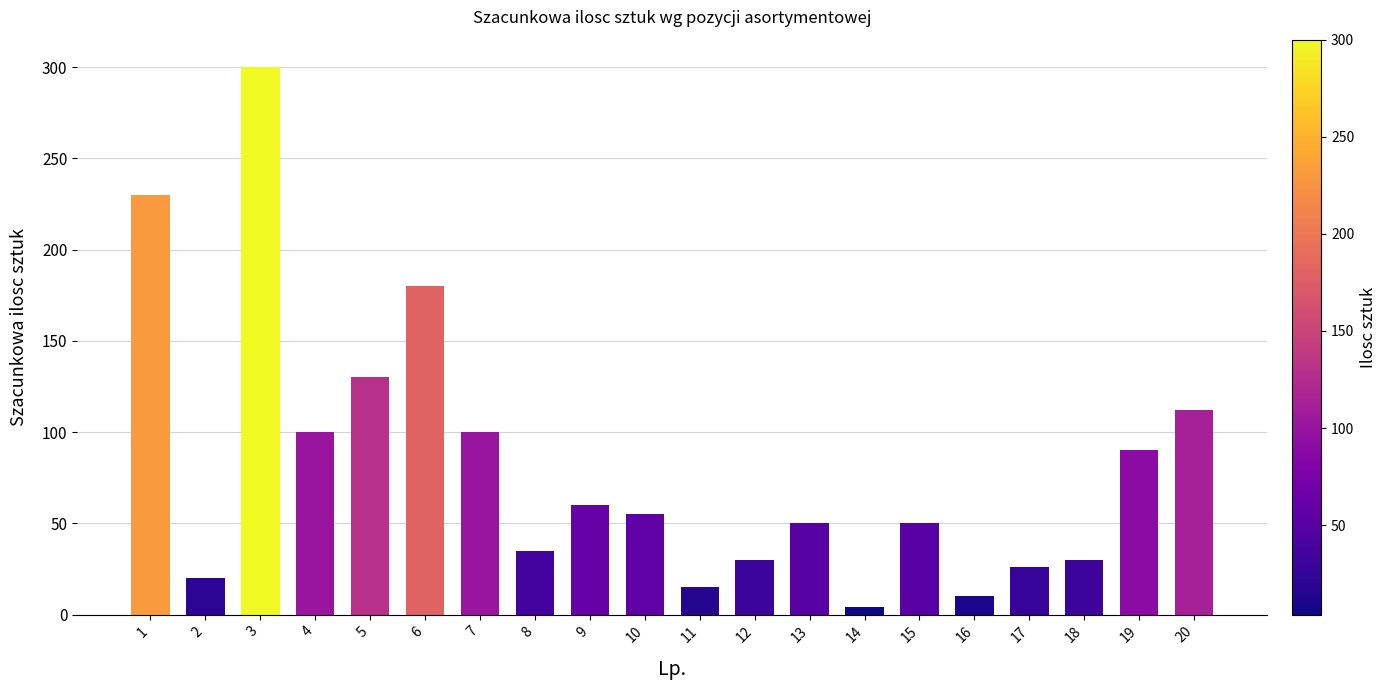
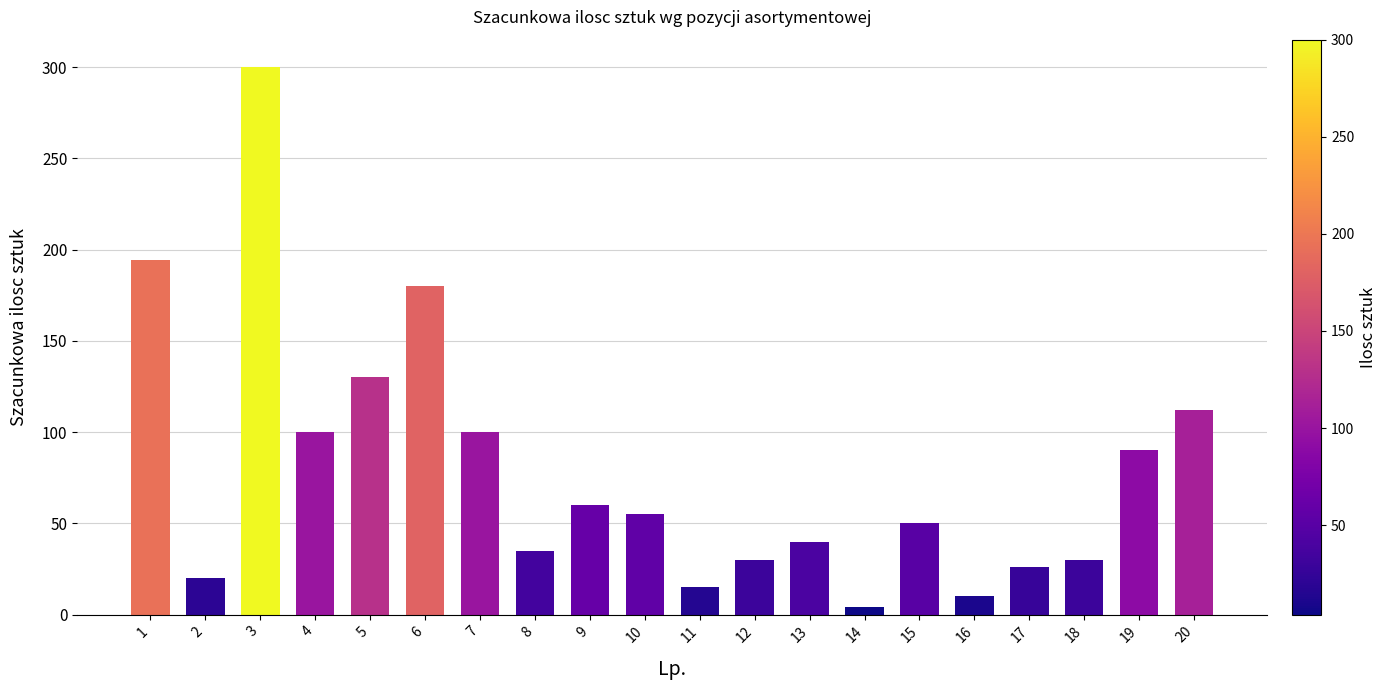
1: 230 -> 194
13: 50 -> 40
